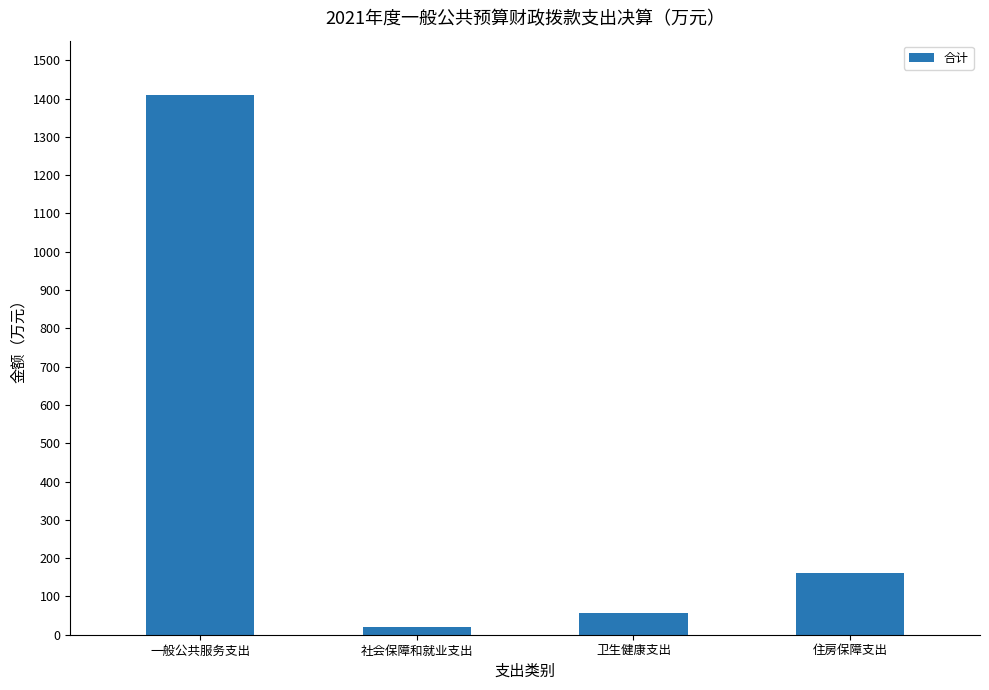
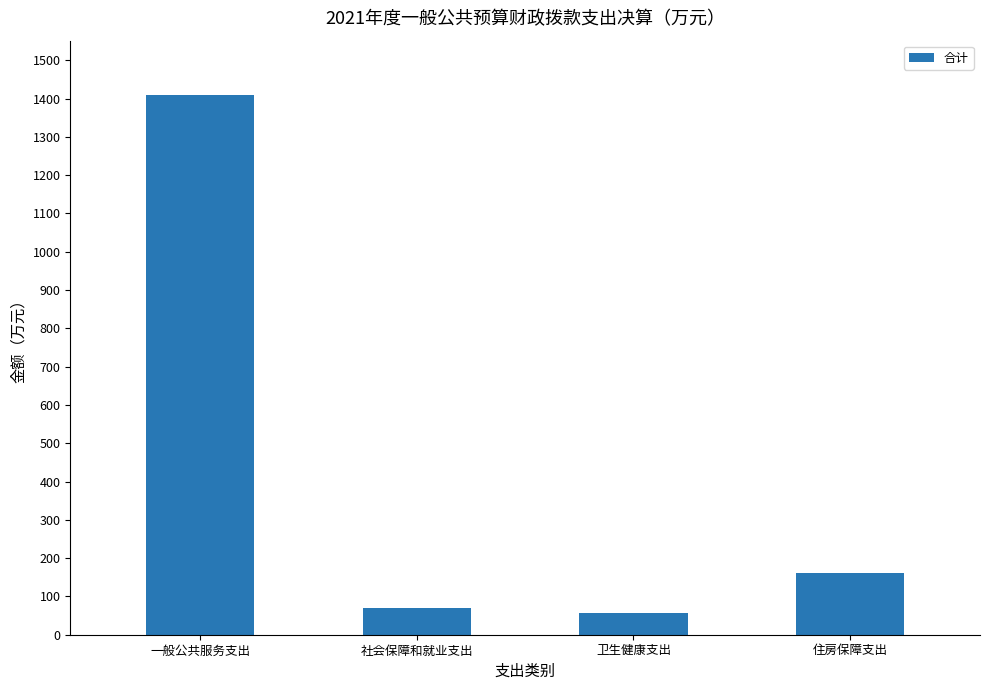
社会保障和就业支出: 20 -> 70
